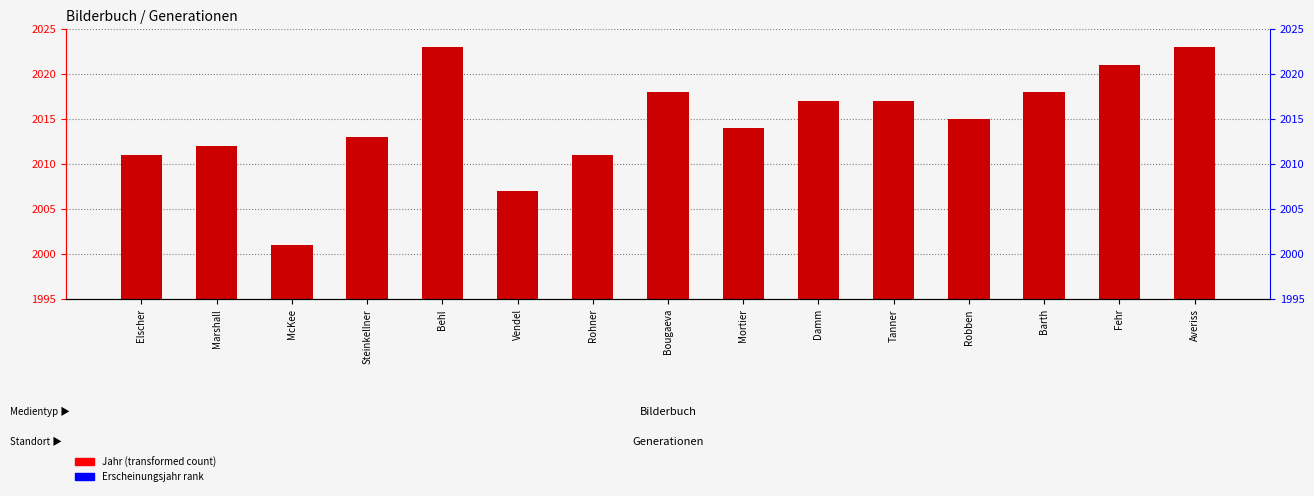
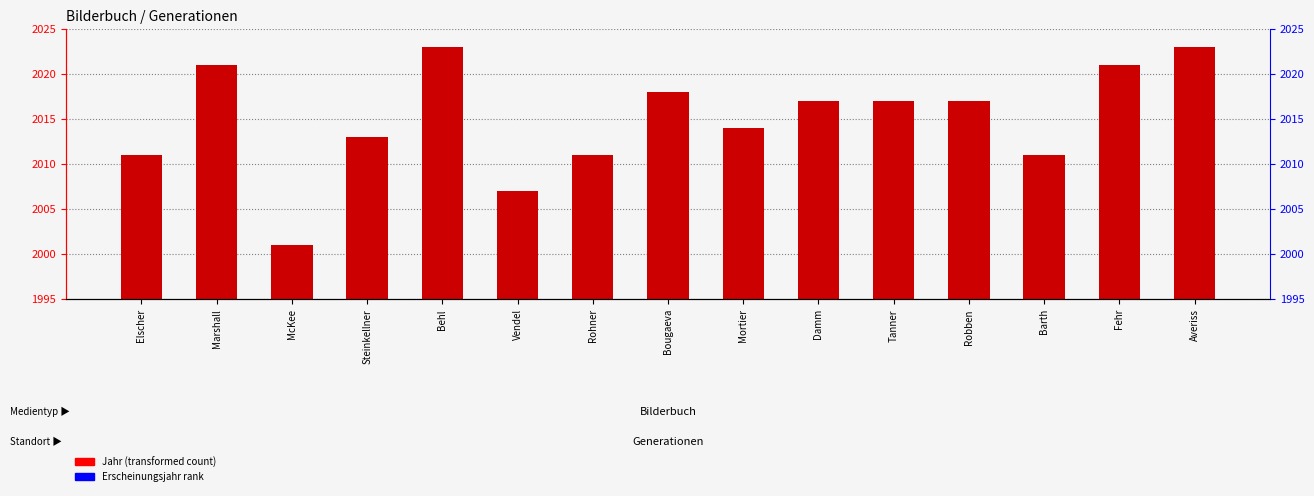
Marshall: 2012 -> 2021
Robben: 2015 -> 2017
Barth: 2018 -> 2011
